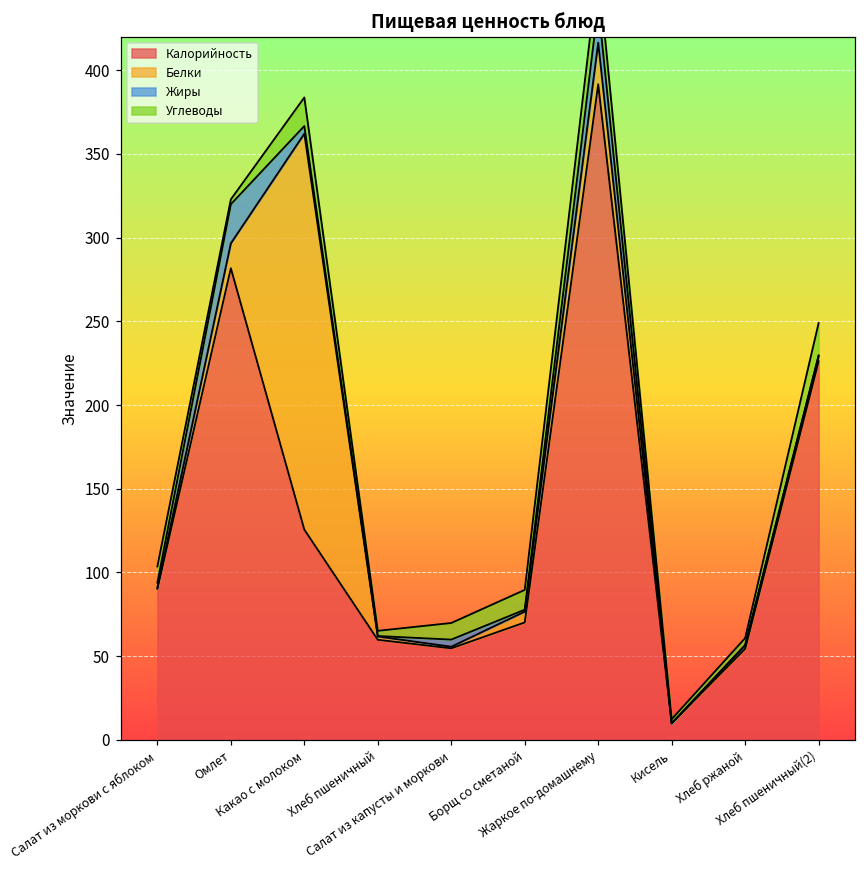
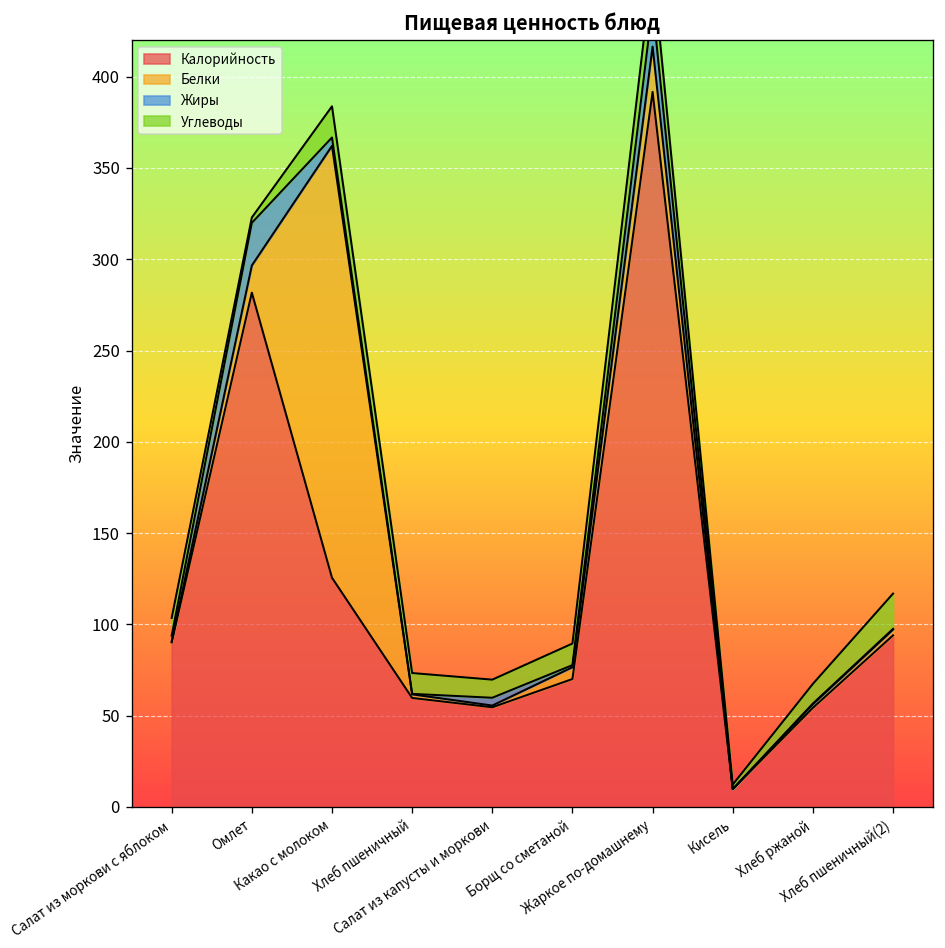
Углеводы, Хлеб пшеничный: 3 -> 11
Углеводы, Хлеб ржаной: 4 -> 11
Калорийность, Хлеб пшеничный(2): 226 -> 94
